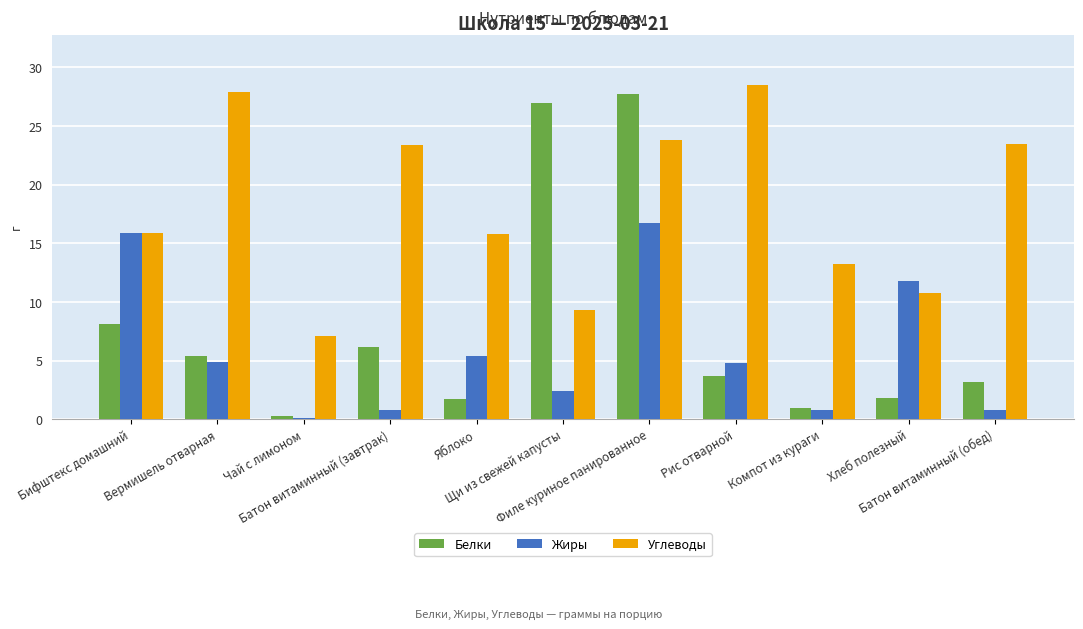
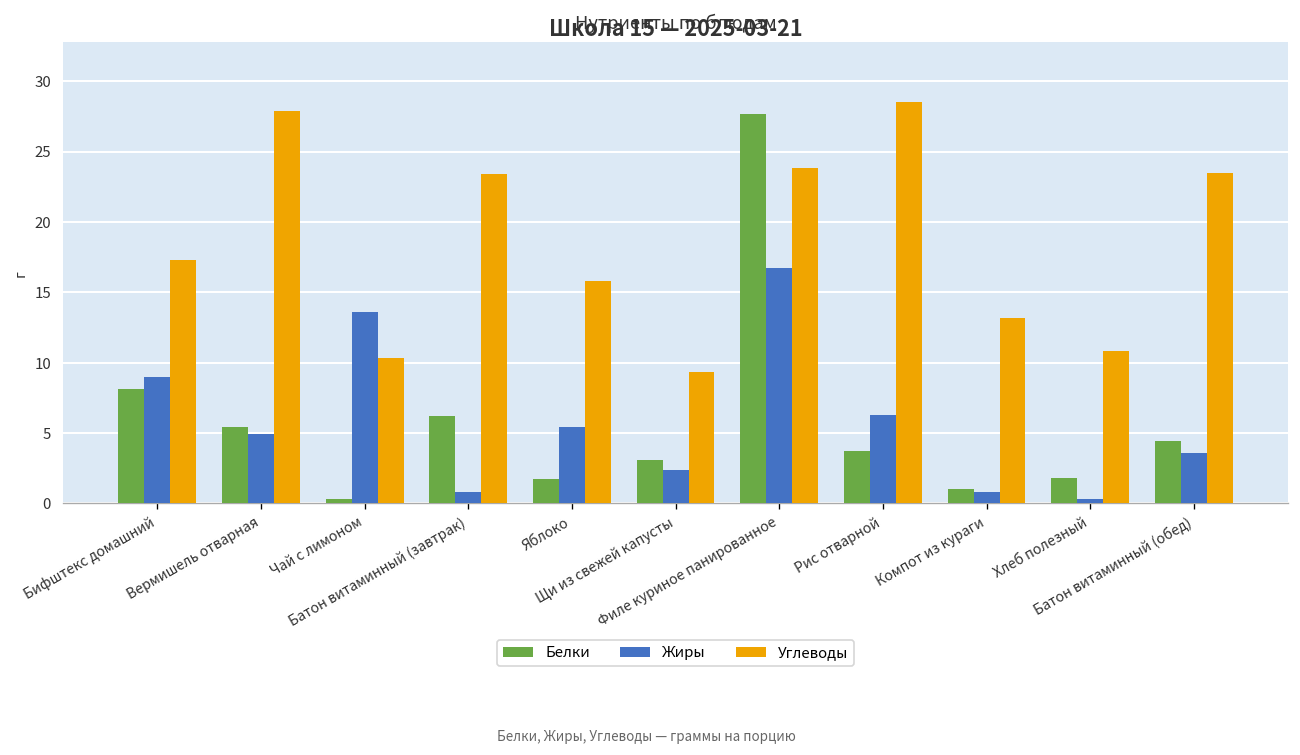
Жиры, Бифштекс домашний: 15.9 -> 9.0
Углеводы, Бифштекс домашний: 15.9 -> 17.3
Жиры, Чай с лимоном: 0.1 -> 13.6
Углеводы, Чай с лимоном: 7.1 -> 10.3
Белки, Щи из свежей капусты: 27.0 -> 3.1
Жиры, Рис отварной: 4.8 -> 6.3
Жиры, Хлеб полезный: 11.8 -> 0.3
Белки, Батон витаминный (обед): 3.2 -> 4.4
Жиры, Батон витаминный (обед): 0.8 -> 3.6
